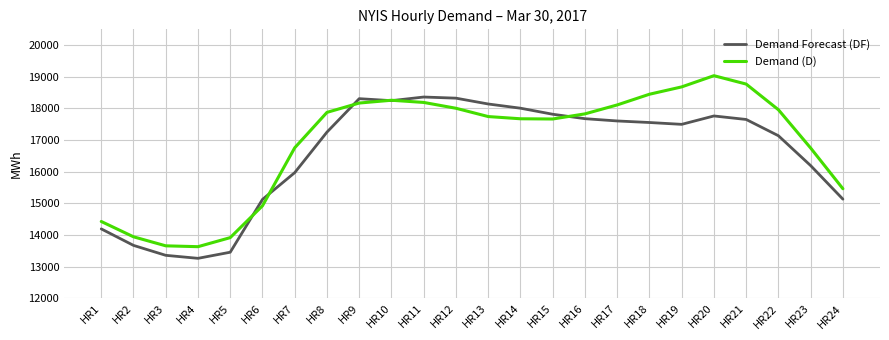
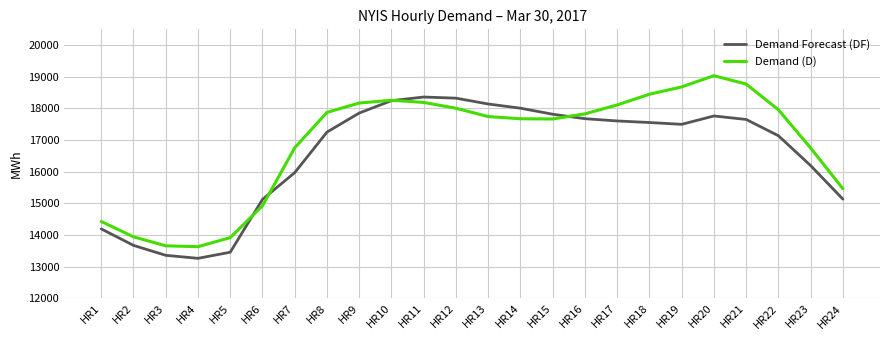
Demand Forecast (DF), HR9: 18300 -> 17900
